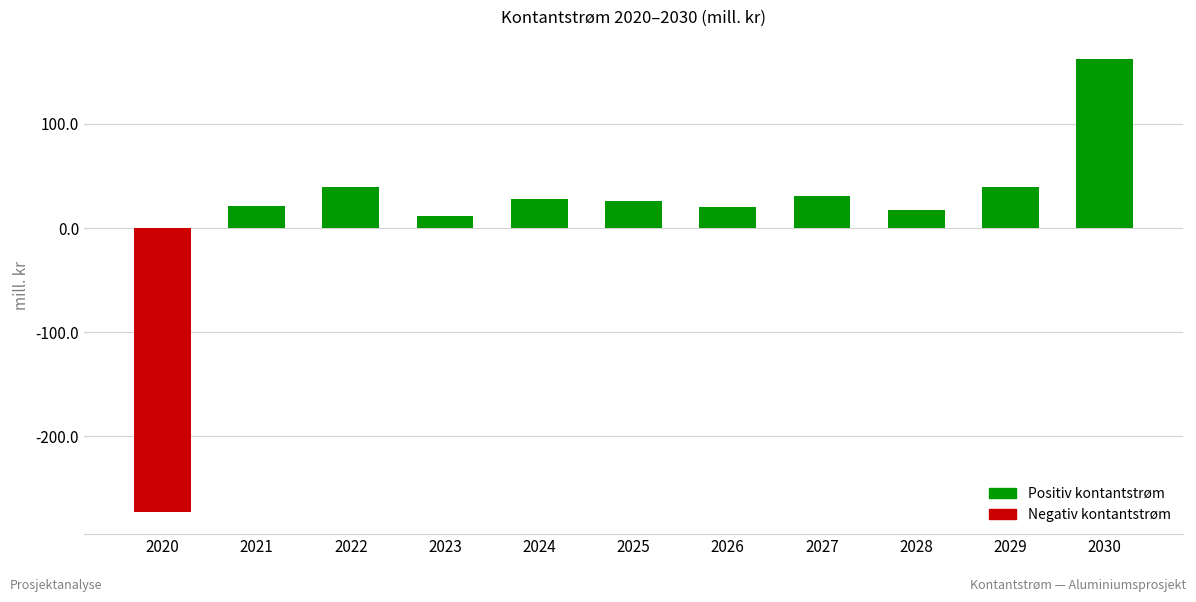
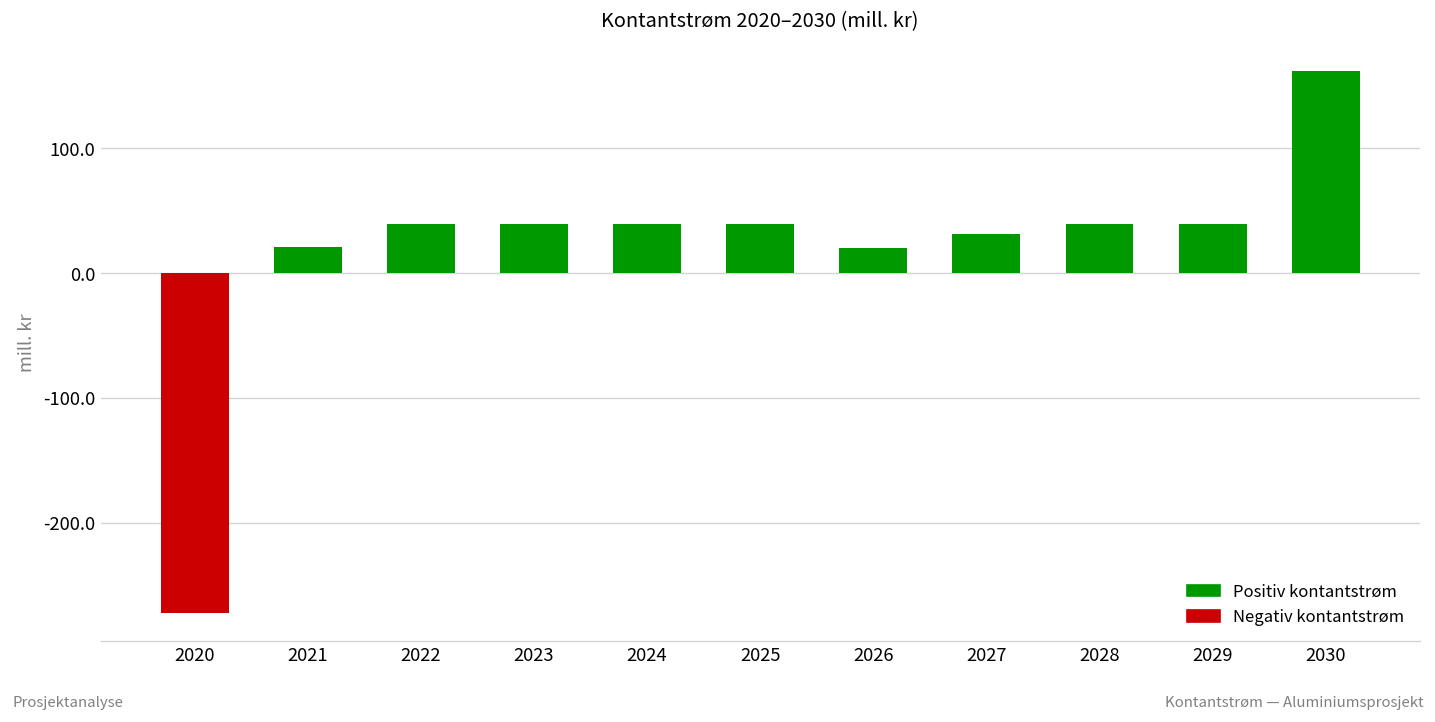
2023: 12 -> 39
2024: 28 -> 39
2025: 26 -> 39
2028: 17 -> 39
